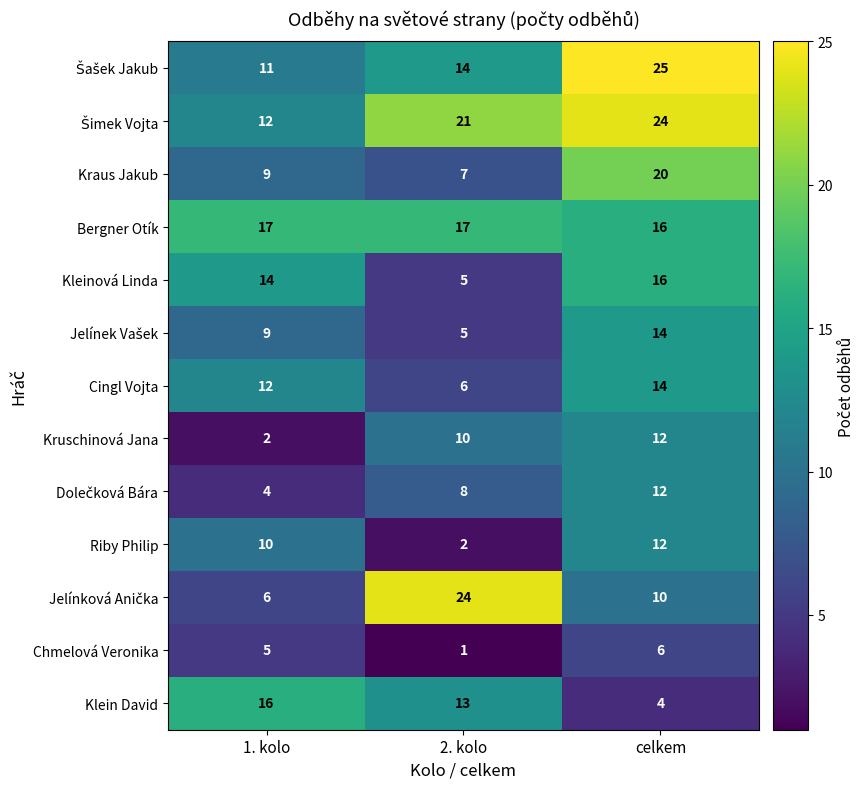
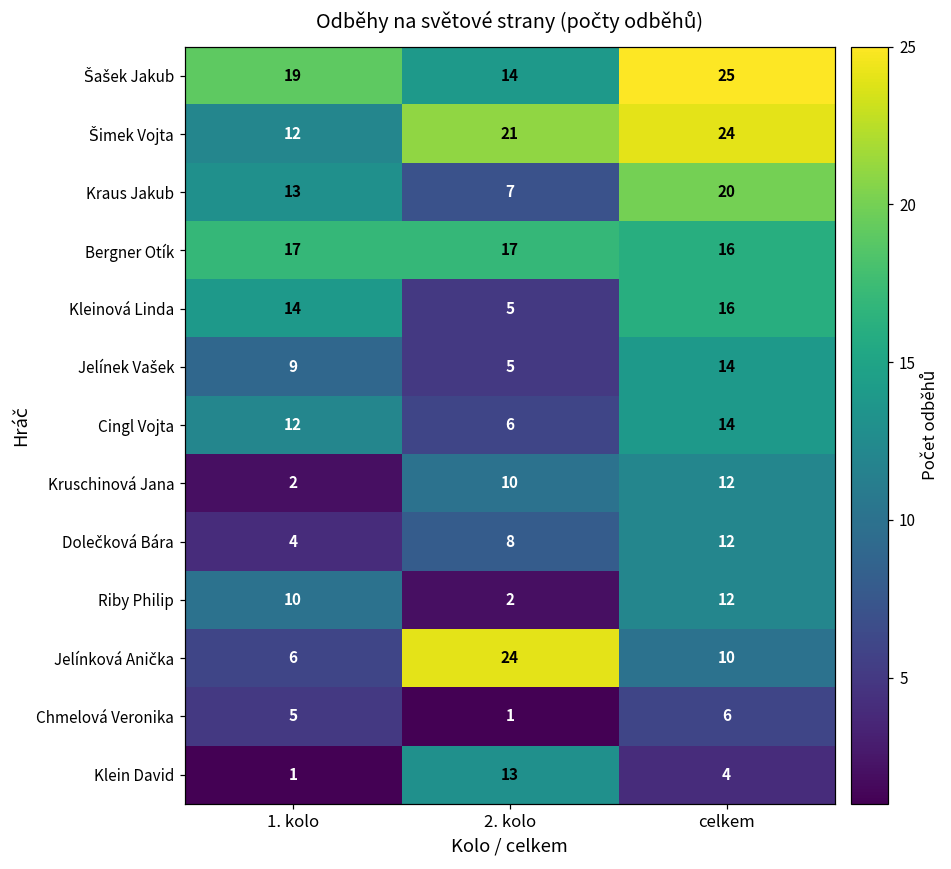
Šašek Jakub, 1. kolo: 11 -> 19
Kraus Jakub, 1. kolo: 9 -> 13
Klein David, 1. kolo: 16 -> 1
